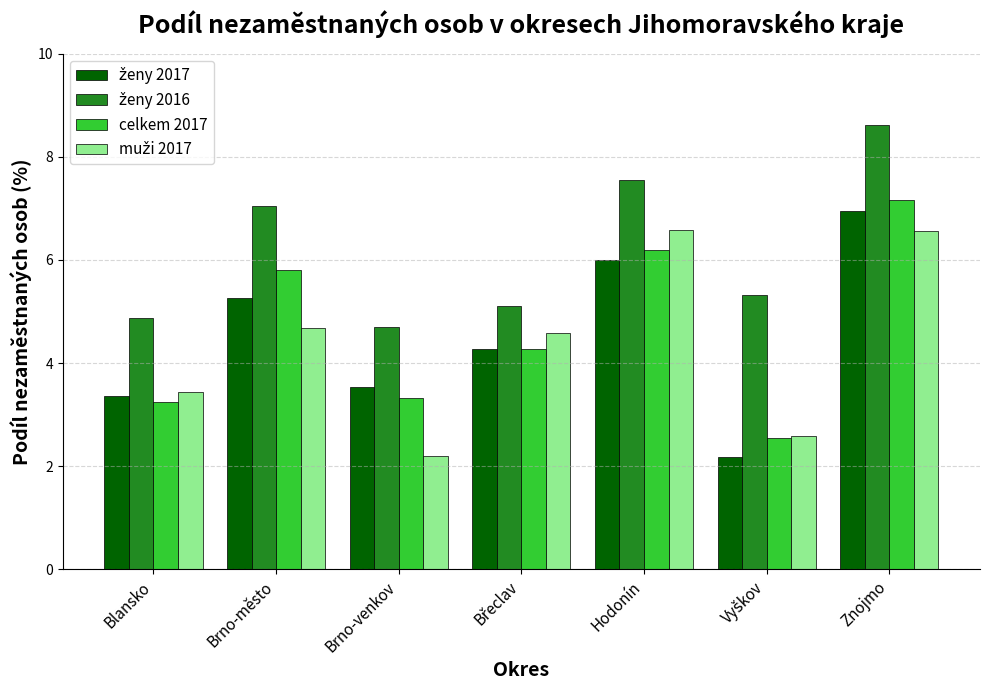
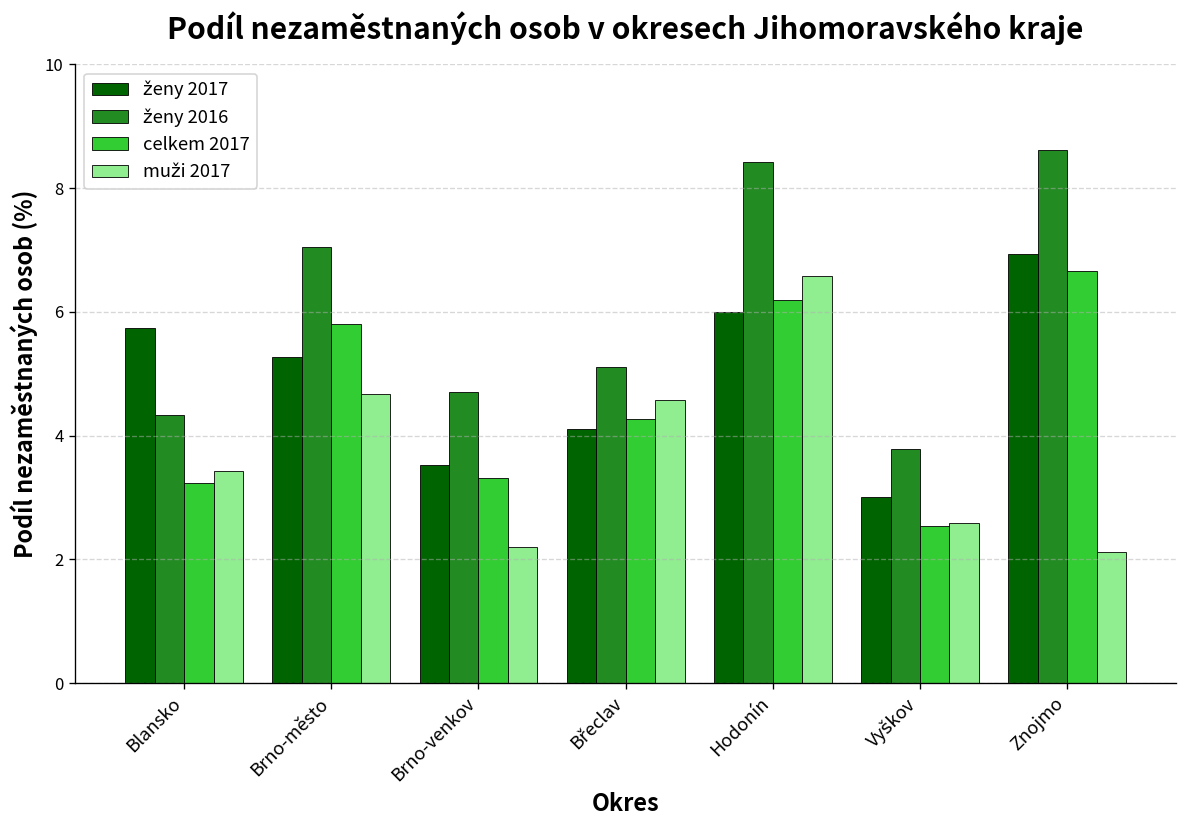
ženy 2017, Blansko: 3.4 -> 5.7
ženy 2016, Blansko: 4.9 -> 4.3
ženy 2017, Břeclav: 4.3 -> 4.1
ženy 2016, Hodonín: 7.6 -> 8.4
ženy 2017, Vyškov: 2.2 -> 3.0
ženy 2016, Vyškov: 5.3 -> 3.8
celkem 2017, Znojmo: 7.2 -> 6.7
muži 2017, Znojmo: 6.6 -> 2.1
